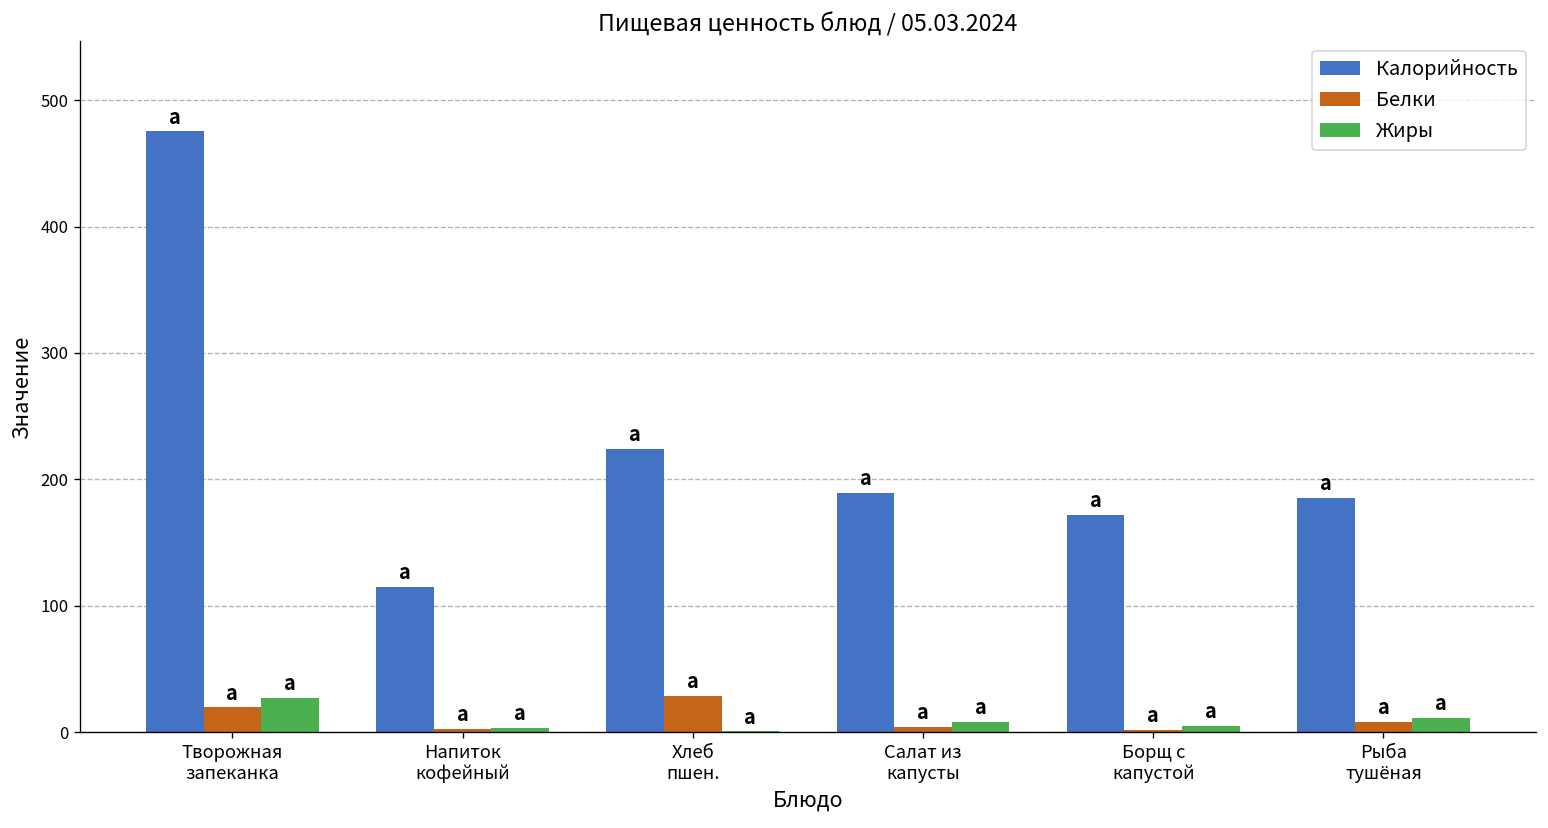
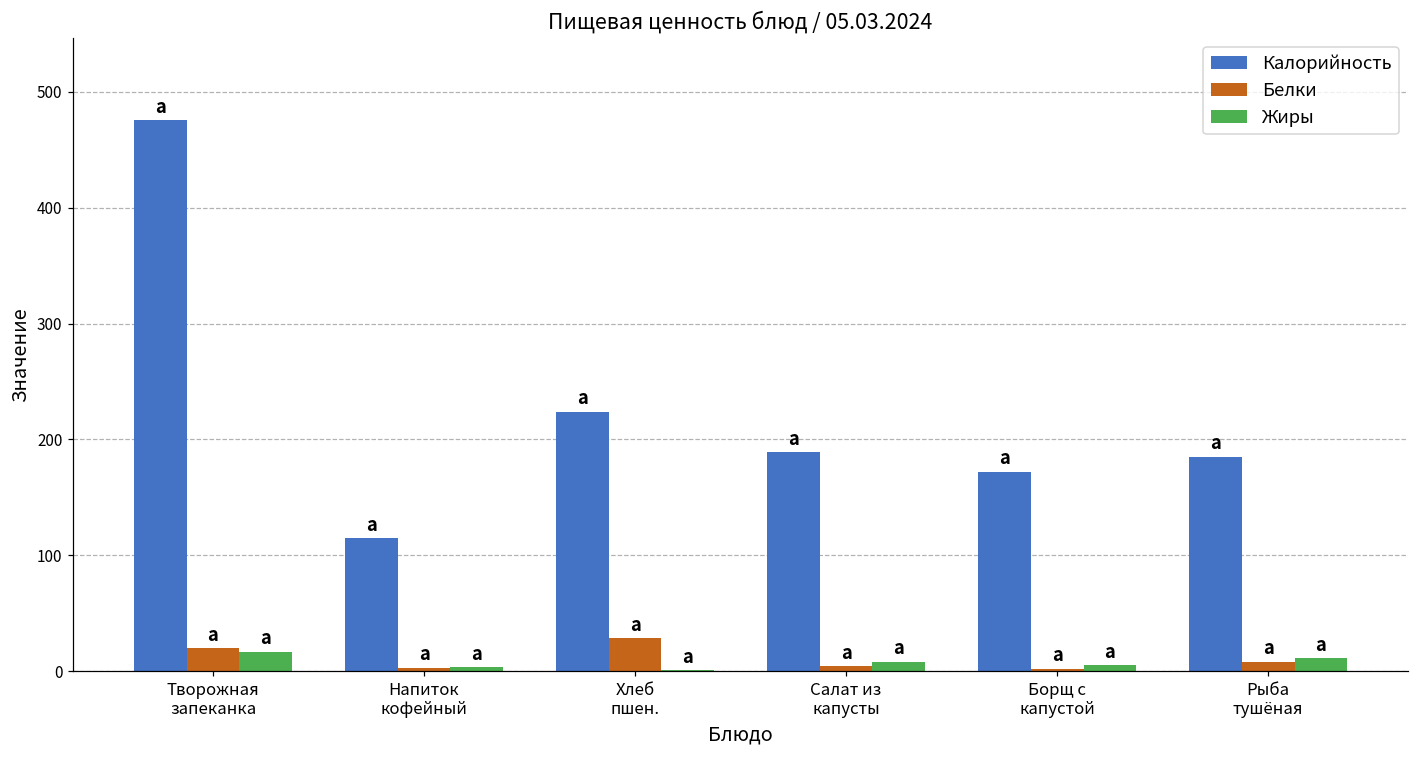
Жиры, Творожная запеканка: 27 -> 17
